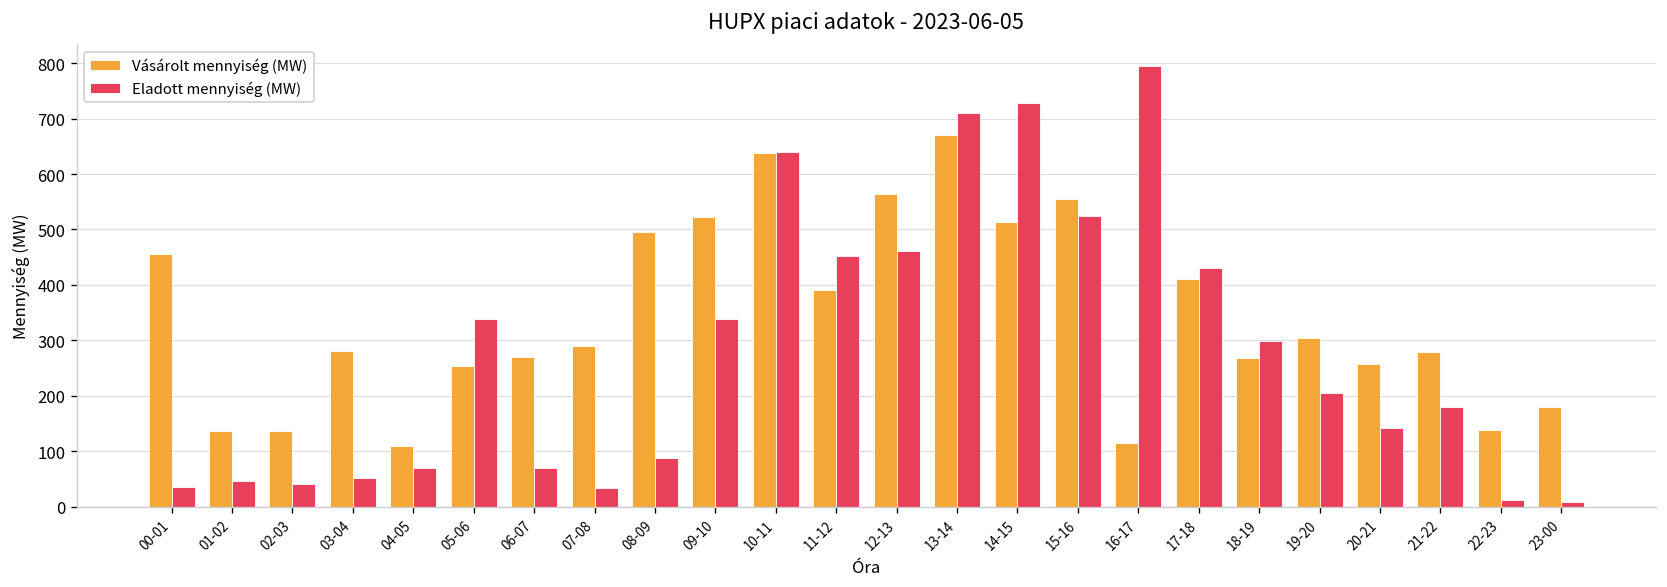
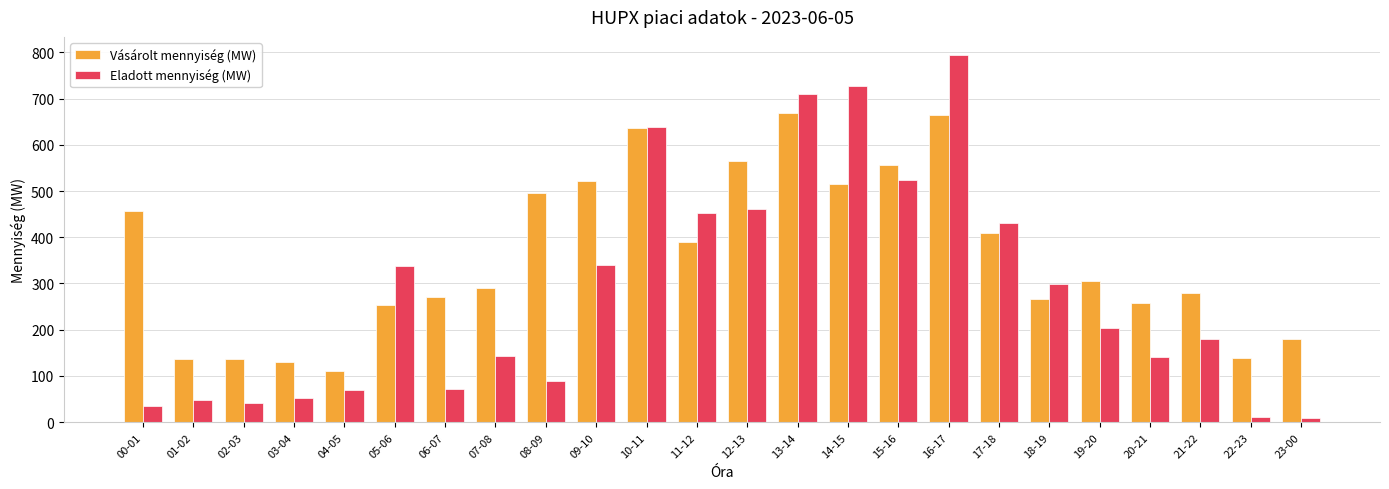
Vásárolt mennyiség (MW), 03-04: 280 -> 130
Eladott mennyiség (MW), 07-08: 30 -> 140
Vásárolt mennyiség (MW), 16-17: 120 -> 660
